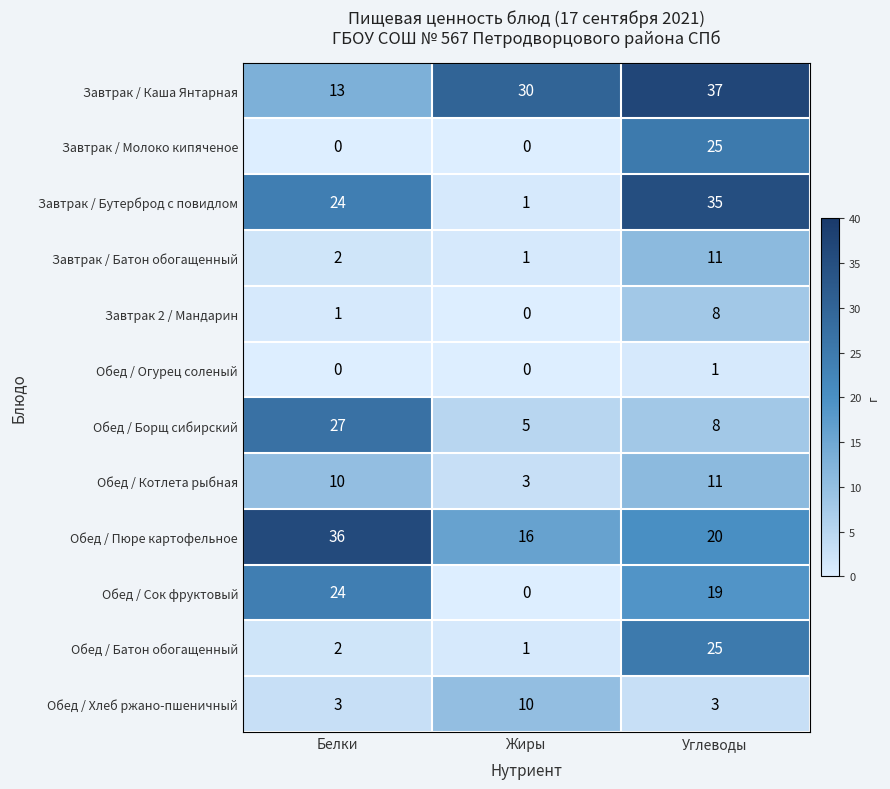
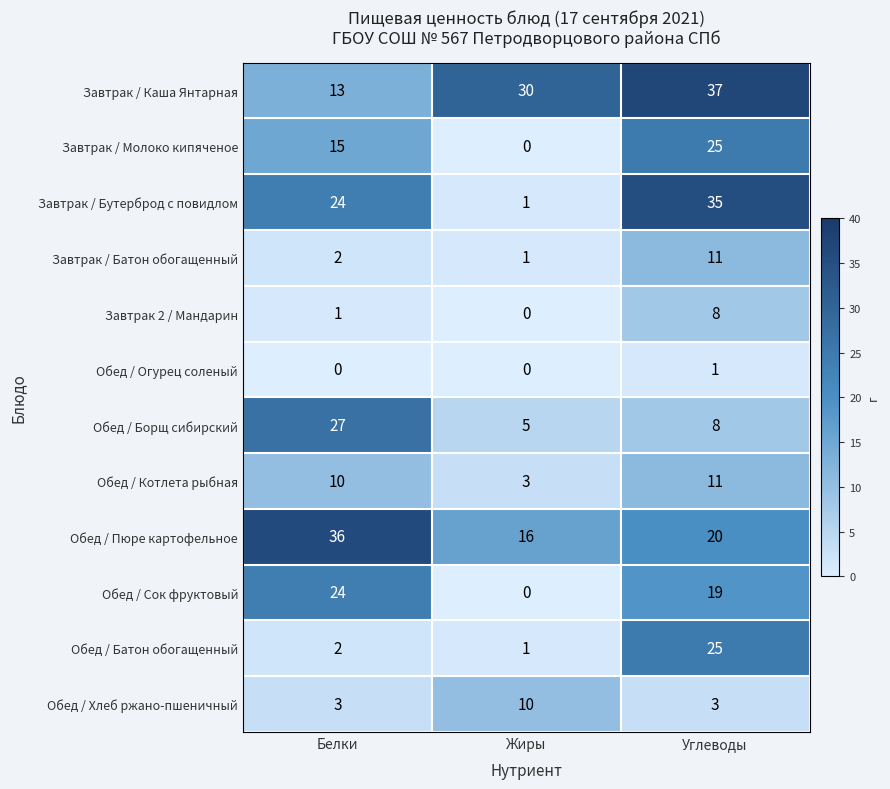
Завтрак / Молоко кипяченое, Белки: 0 -> 15
